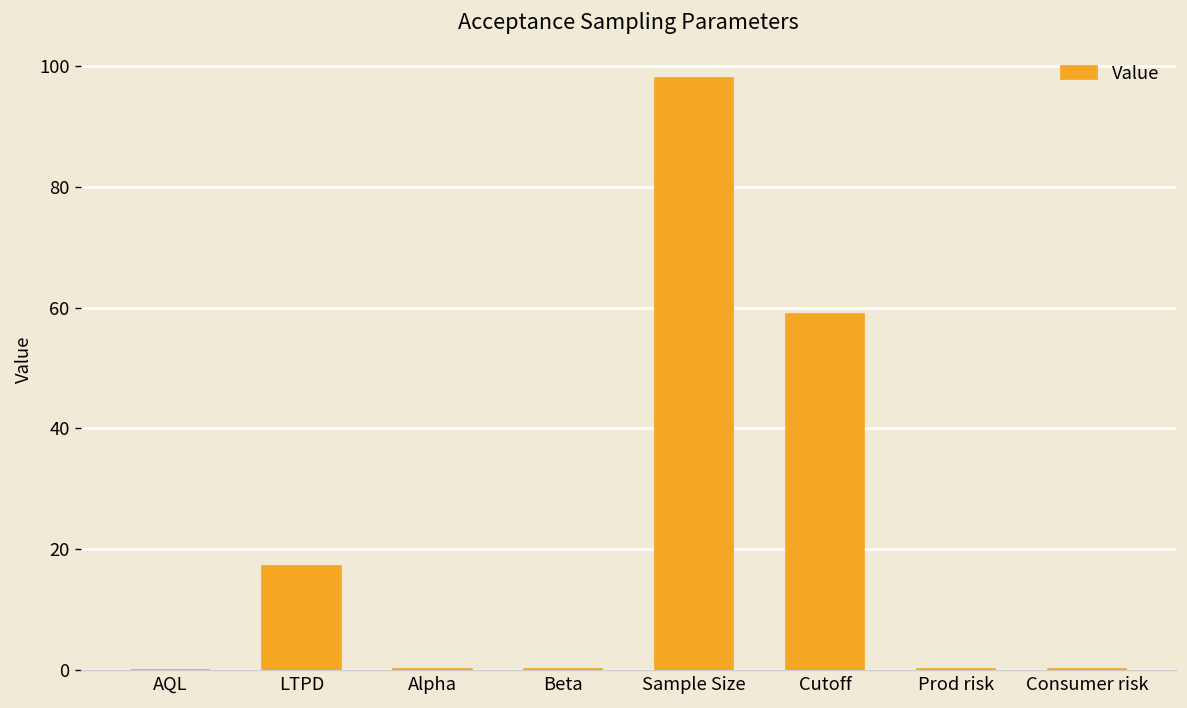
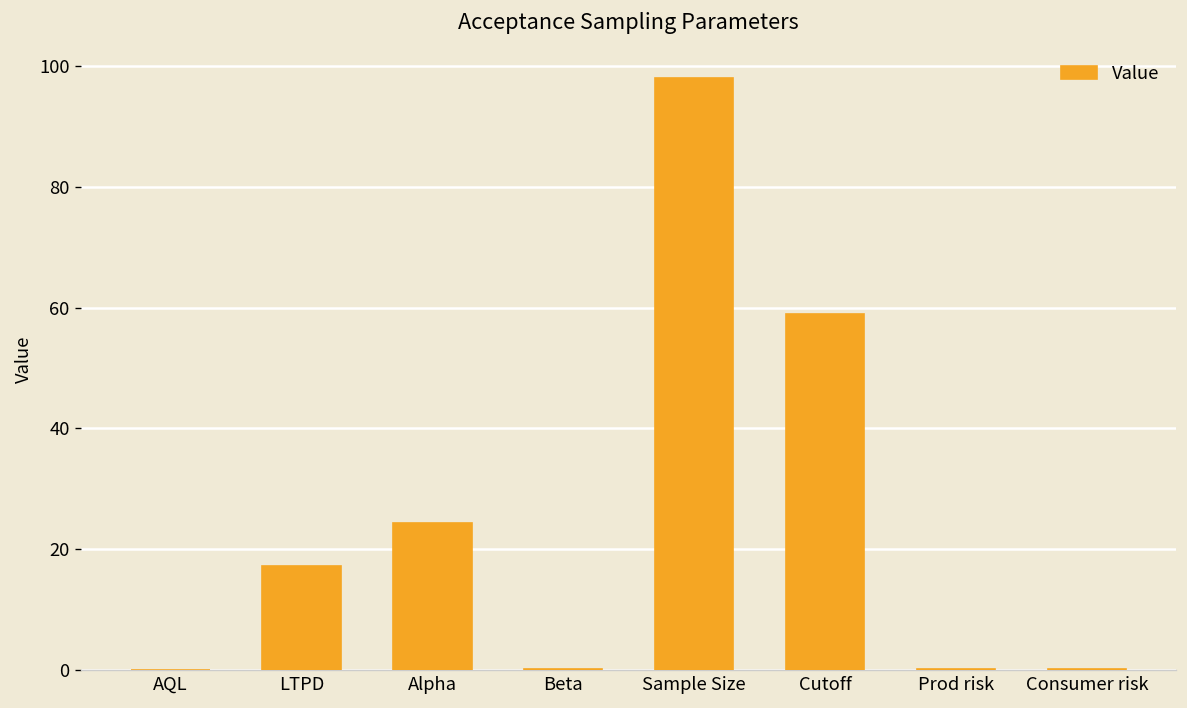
Alpha: 0 -> 24
